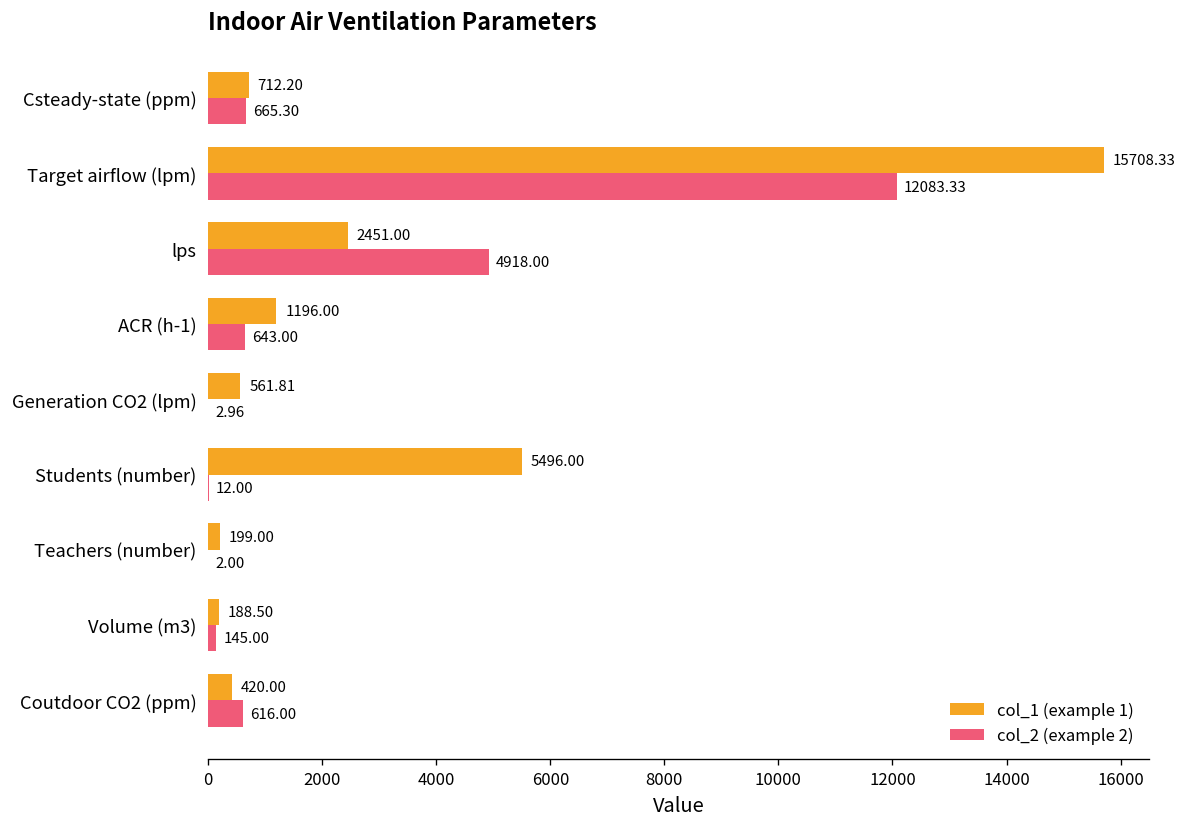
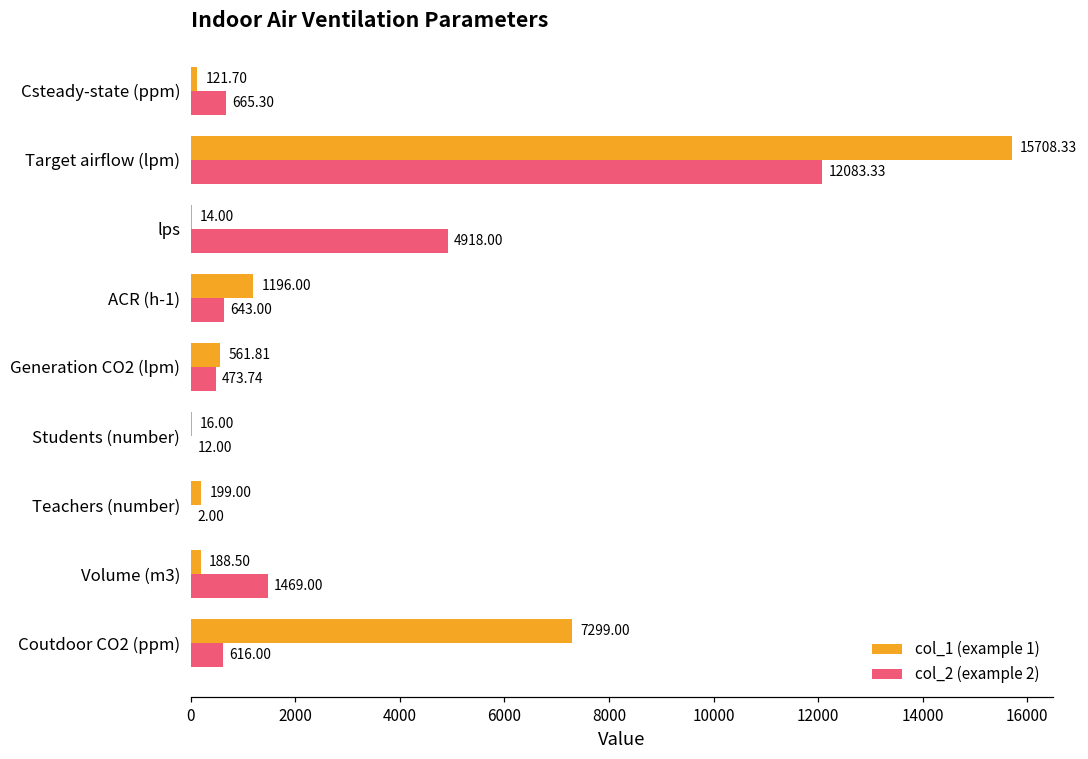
col_1 (example 1), Csteady-state (ppm): 712.20 -> 121.70
col_1 (example 1), lps: 2451.00 -> 14.00
col_2 (example 2), Generation CO2 (lpm): 2.96 -> 473.74
col_1 (example 1), Students (number): 5496.00 -> 16.00
col_2 (example 2), Volume (m3): 145.00 -> 1469.00
col_1 (example 1), Coutdoor CO2 (ppm): 420.00 -> 7299.00
